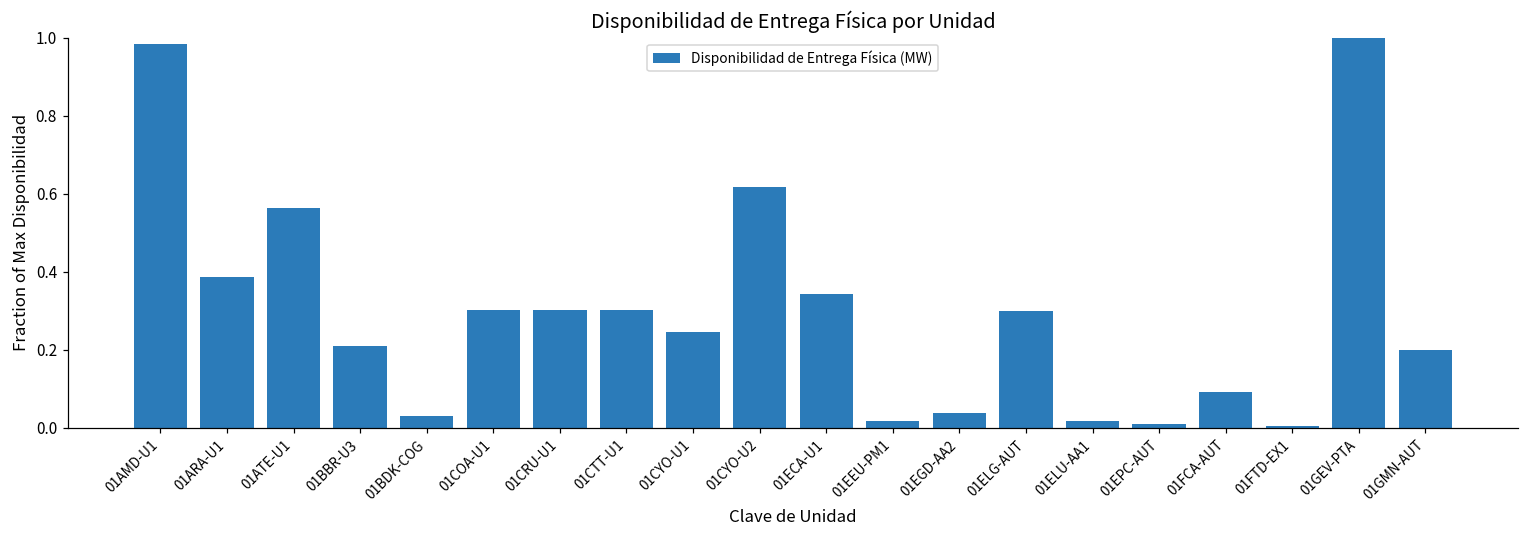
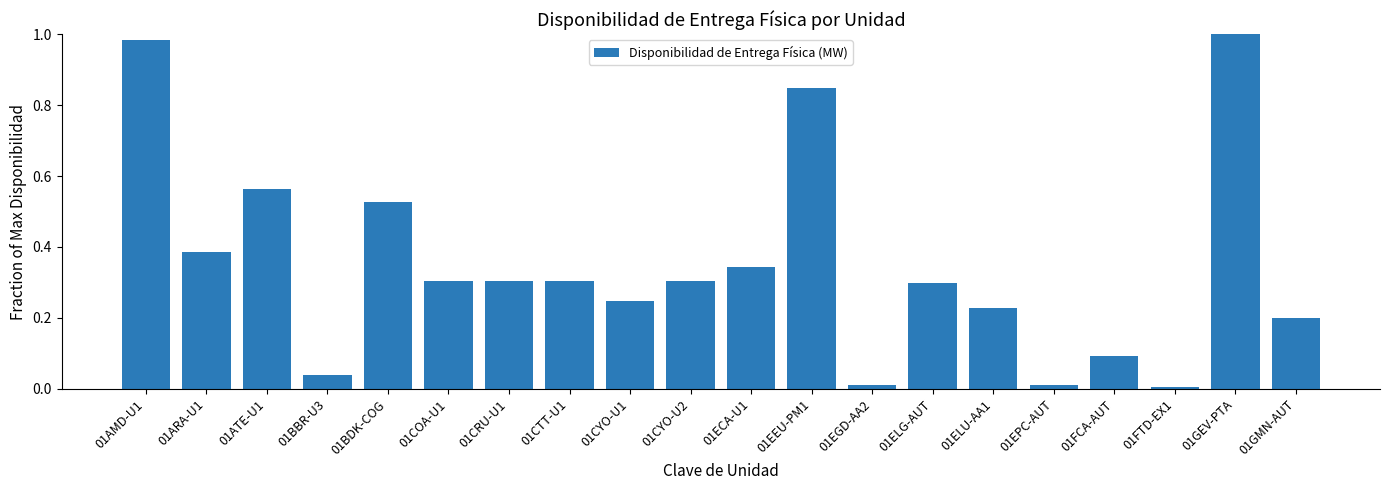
01BBR-U3: 0.21 -> 0.04
01BDK-COG: 0.03 -> 0.53
01CYO-U2: 0.62 -> 0.30
01EEU-PM1: 0.02 -> 0.85
01EGD-AA2: 0.04 -> 0.01
01ELU-AA1: 0.02 -> 0.23
